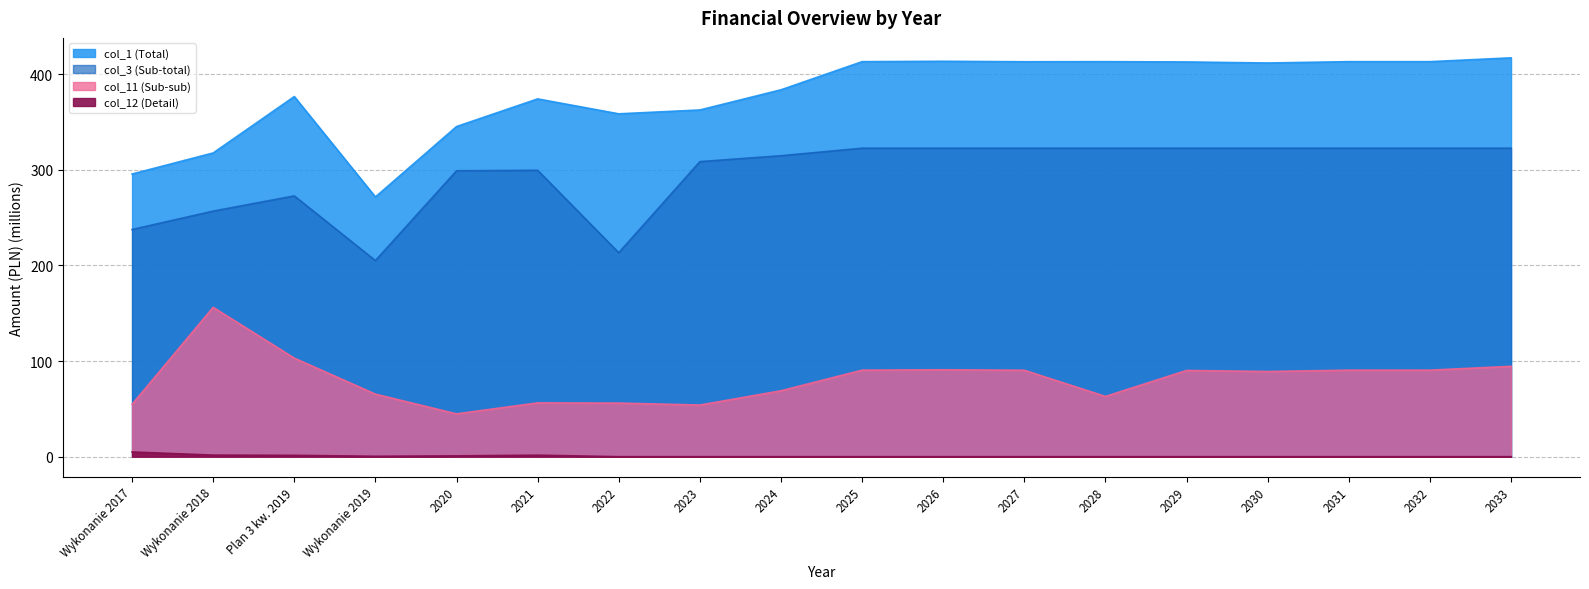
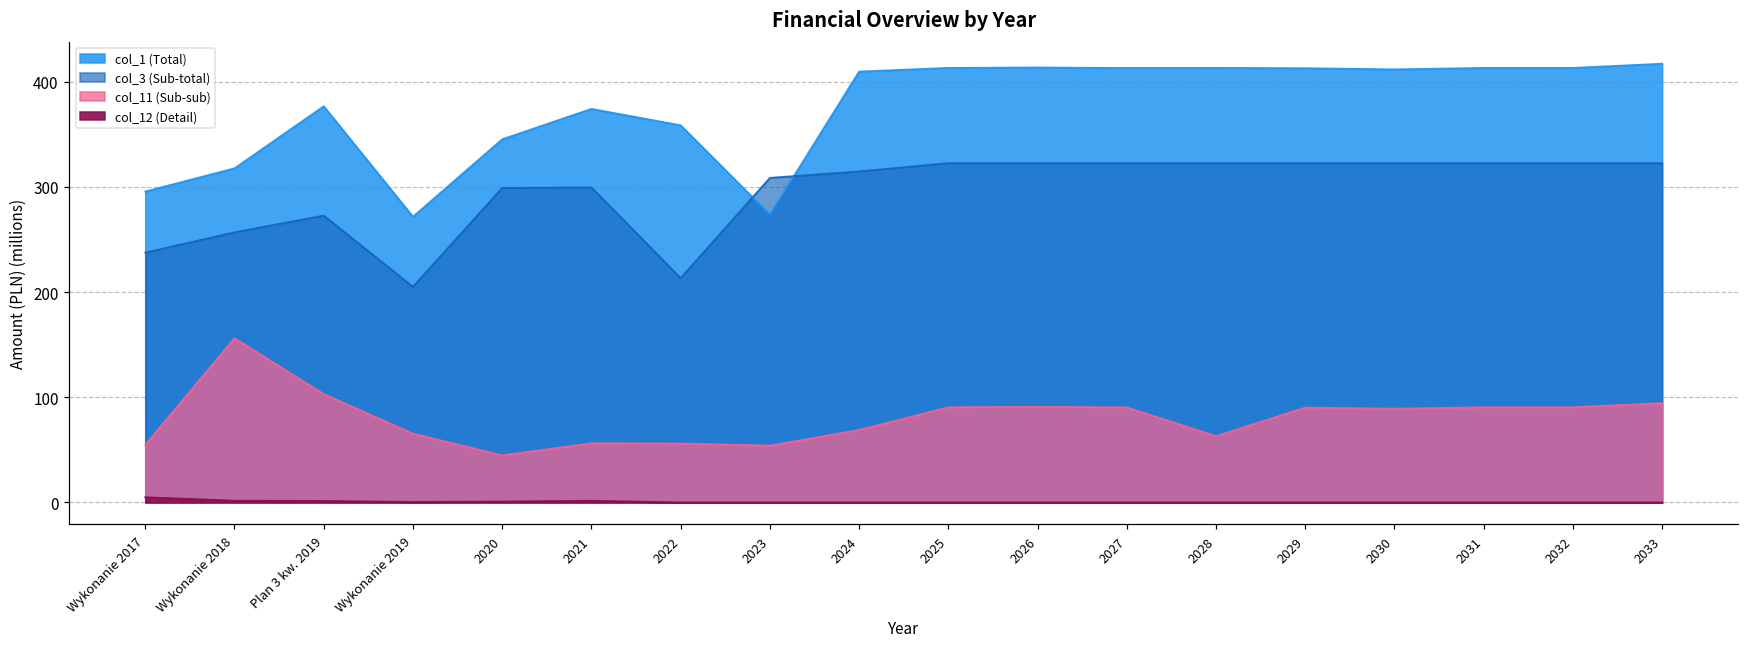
col_1 (Total), 2023: 360 -> 270
col_1 (Total), 2024: 380 -> 410
